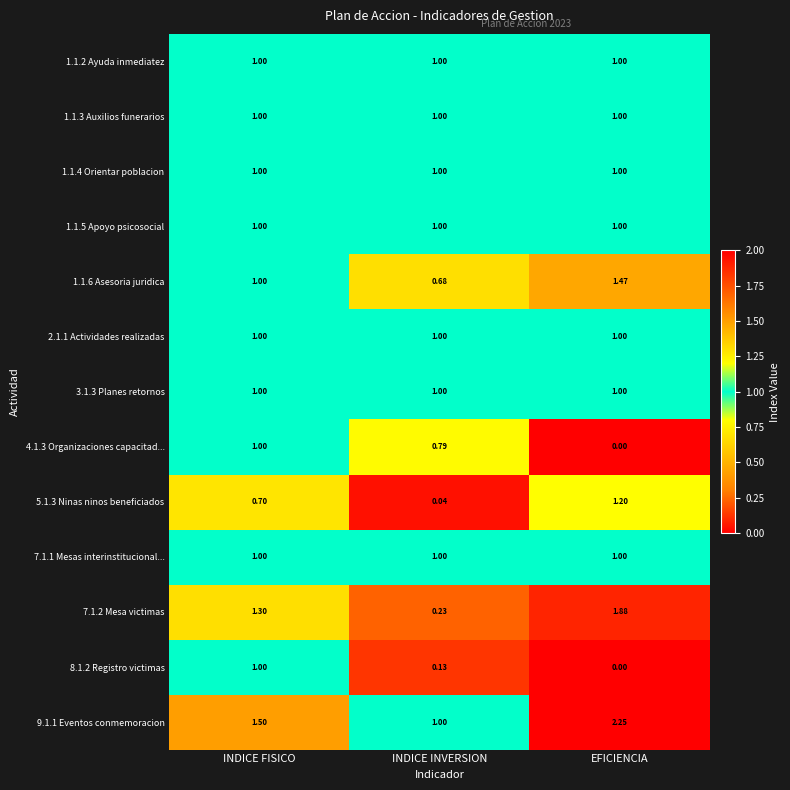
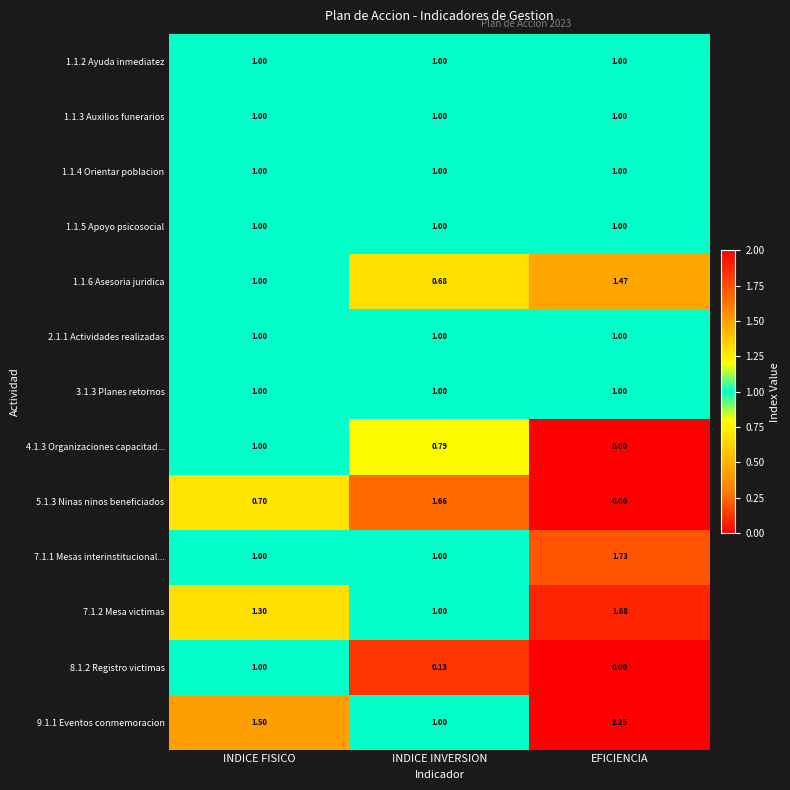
5.1.3 Ninas ninos beneficiados, INDICE INVERSION: 0.04 -> 1.66
5.1.3 Ninas ninos beneficiados, EFICIENCIA: 1.20 -> 0.00
7.1.1 Mesas interinstitucional..., EFICIENCIA: 1.00 -> 1.73
7.1.2 Mesa victimas, INDICE INVERSION: 0.23 -> 1.00
